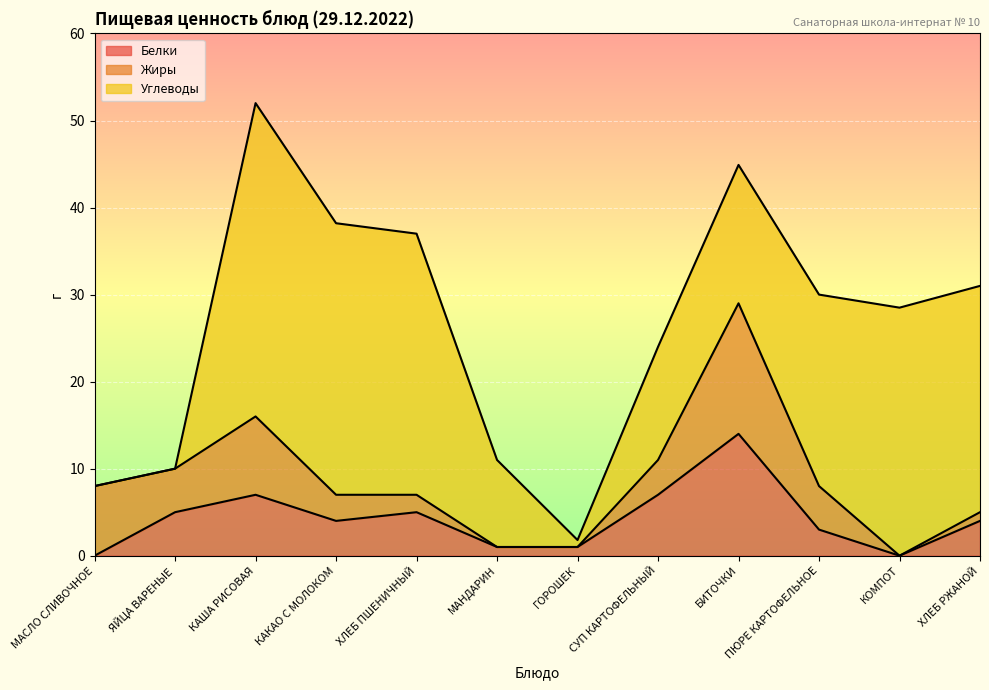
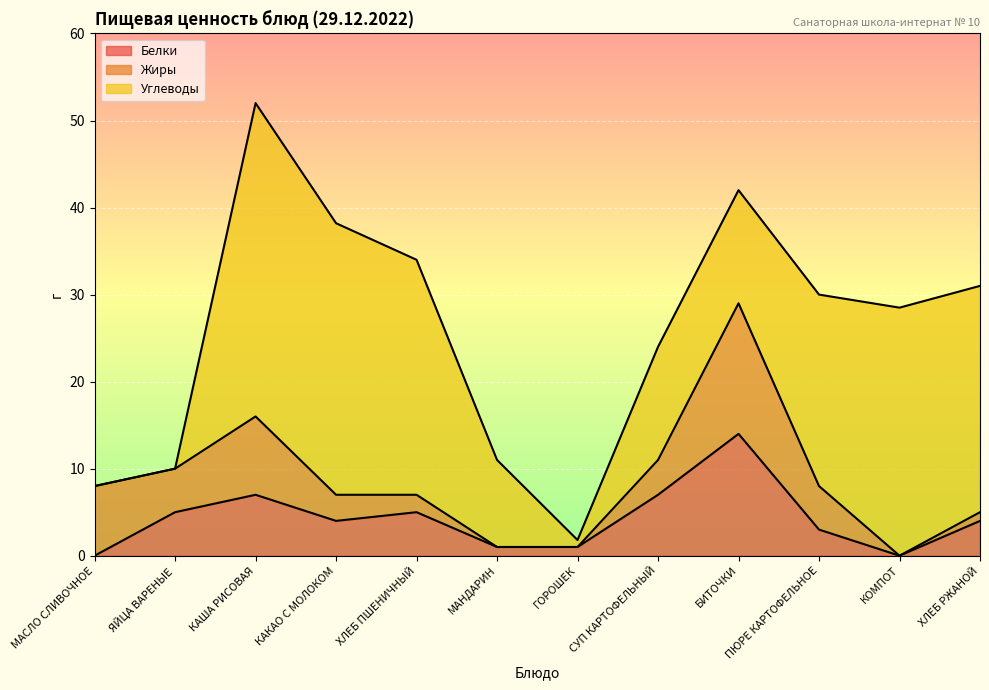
Углеводы, ХЛЕБ ПШЕНИЧНЫЙ: 30 -> 27
Углеводы, БИТОЧКИ: 16 -> 13
